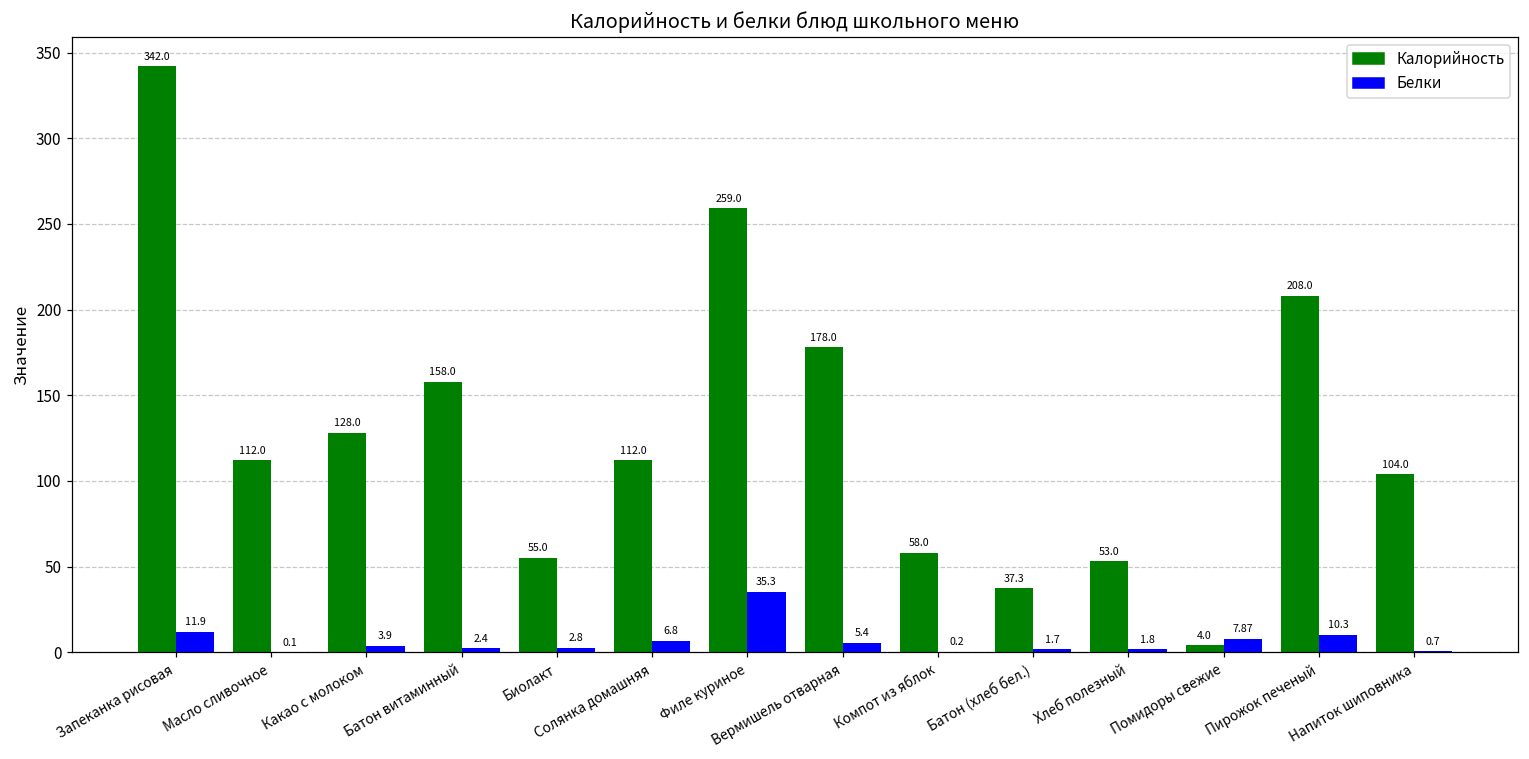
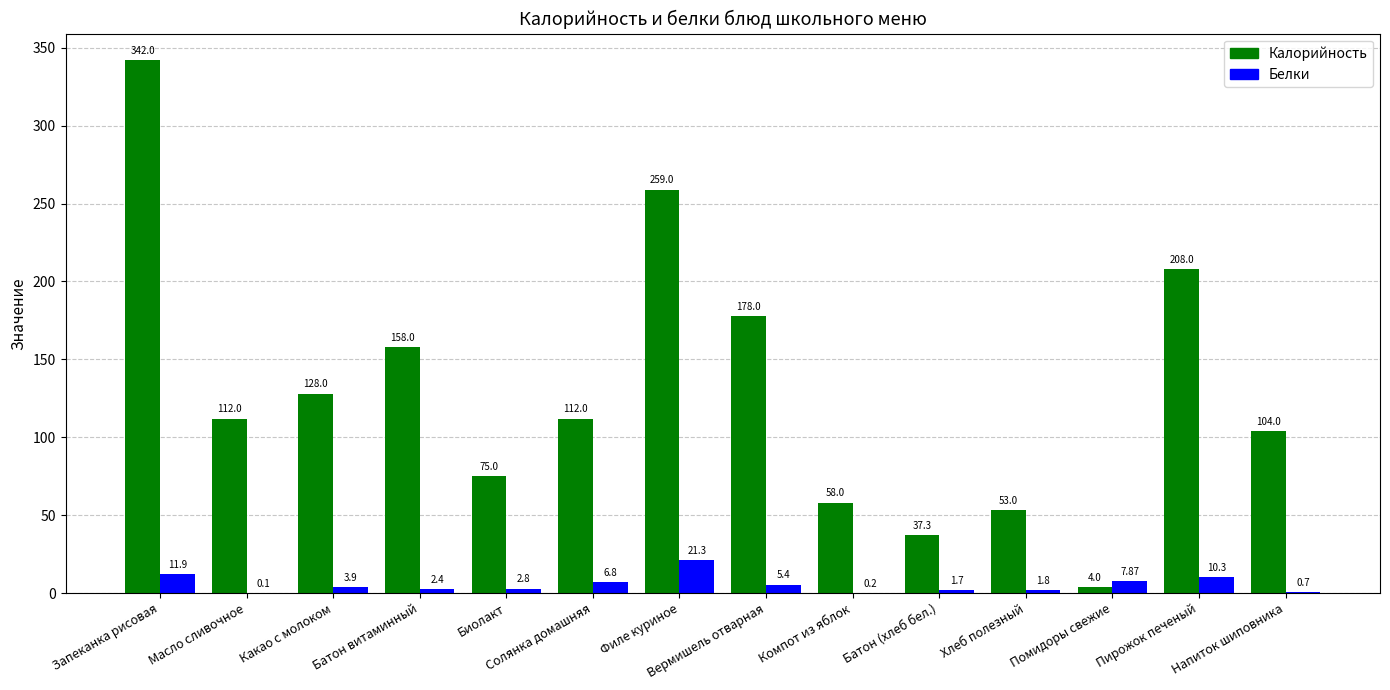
Калорийность, Биолакт: 55.0 -> 75.0
Белки, Филе куриное: 35.3 -> 21.3
